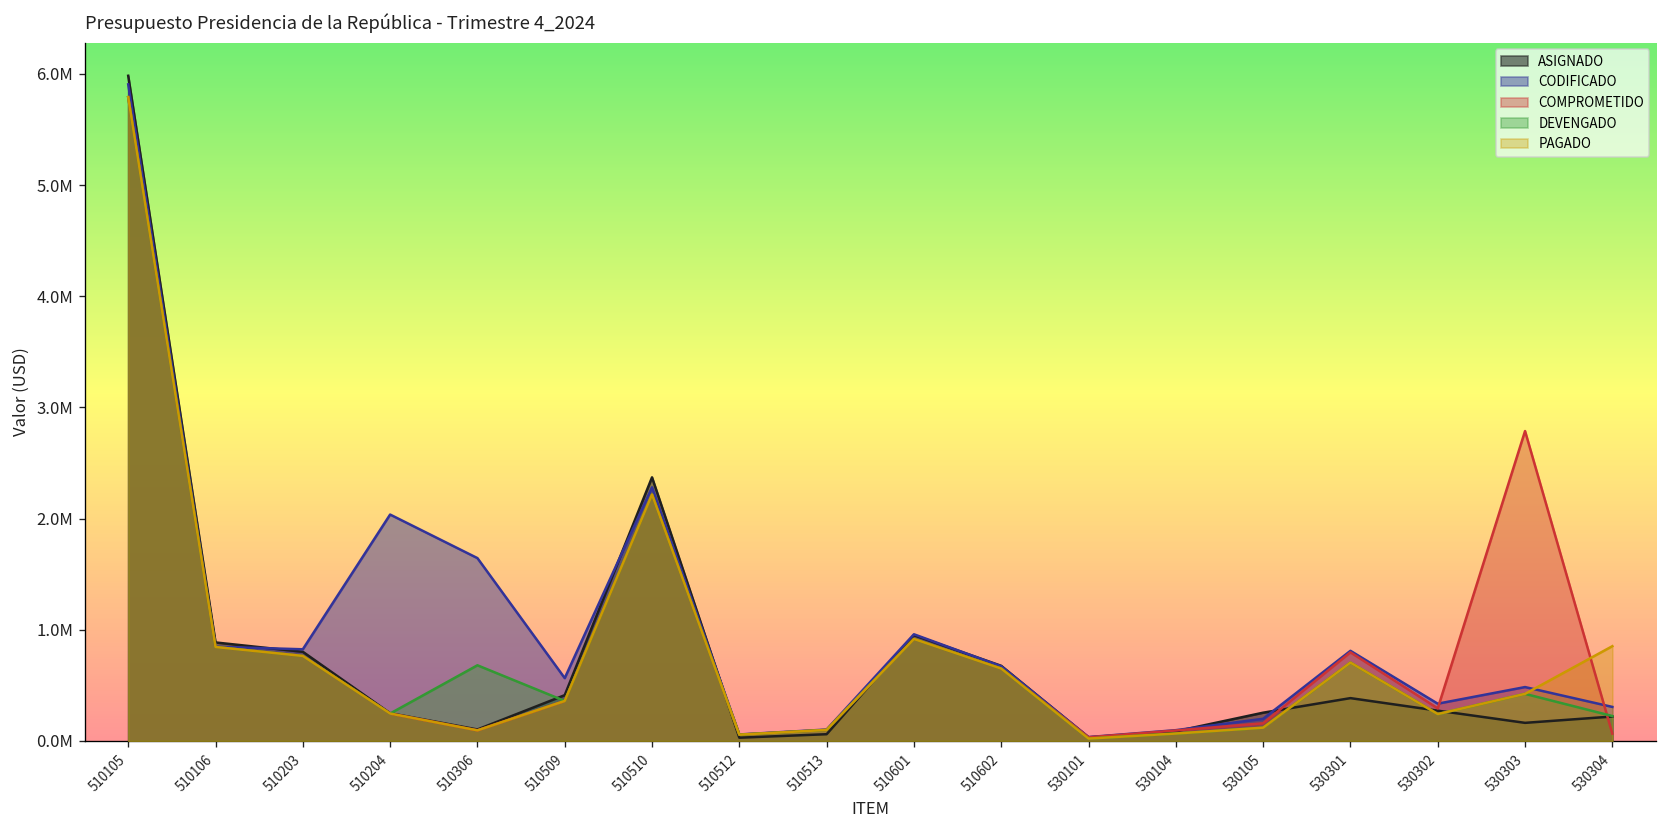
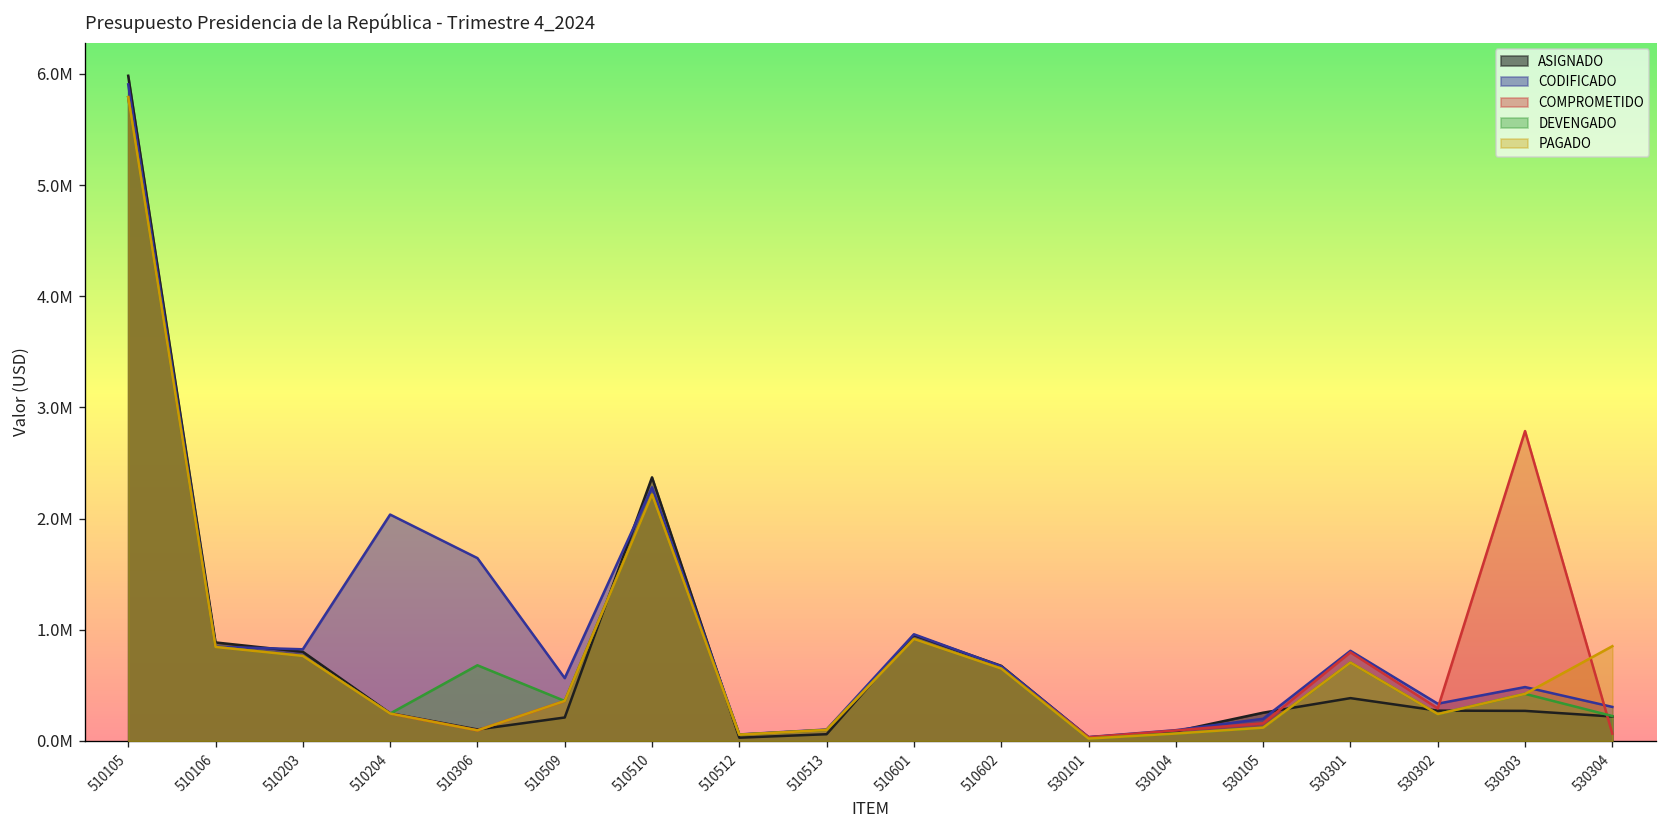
ASIGNADO, 510509: 400000 -> 200000
ASIGNADO, 530303: 200000 -> 300000
